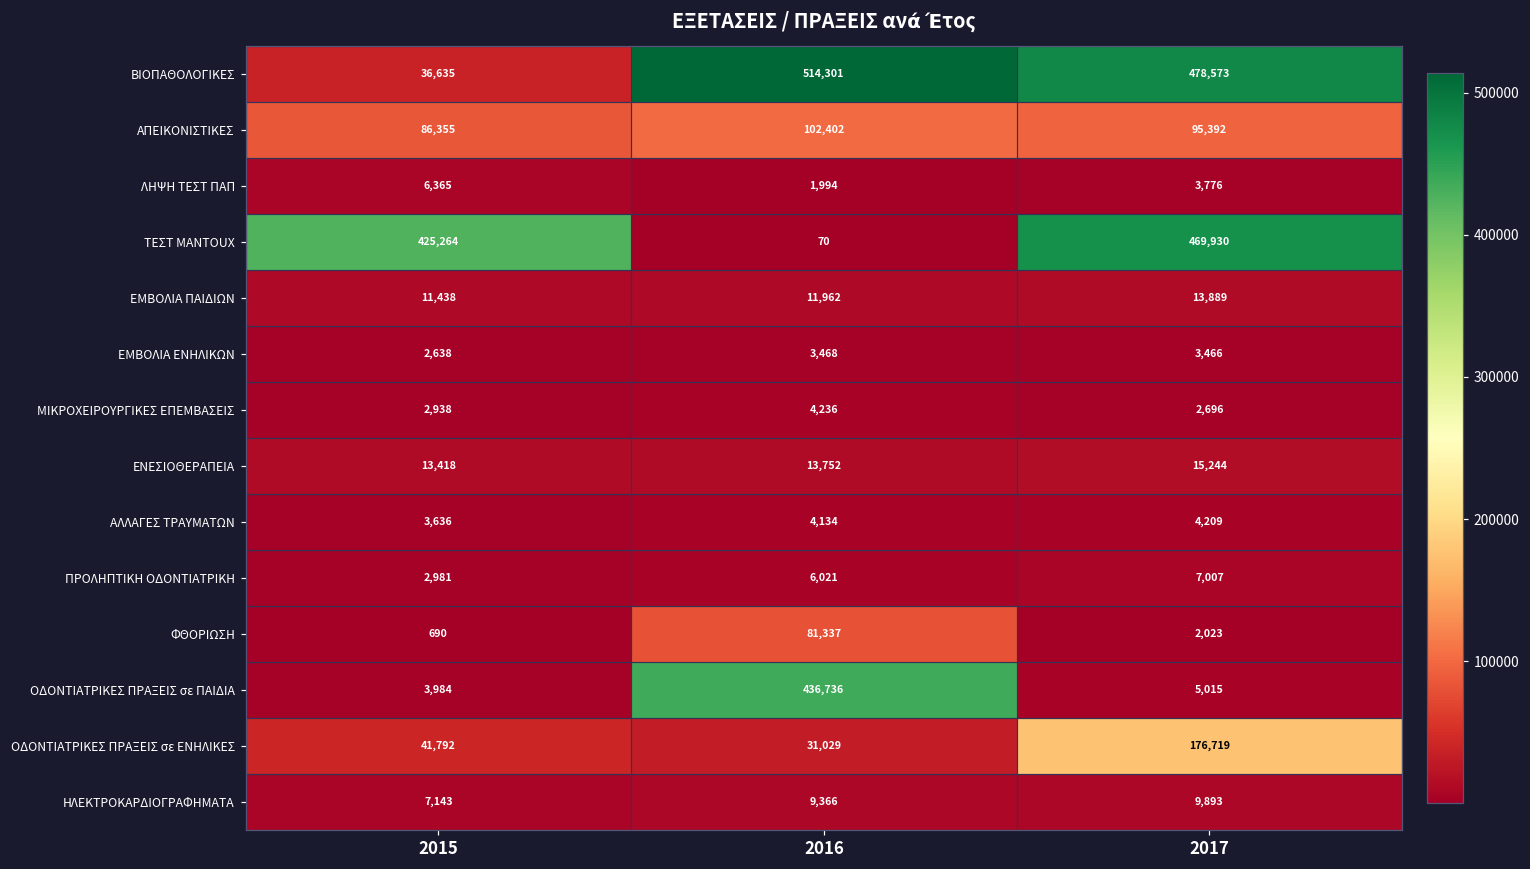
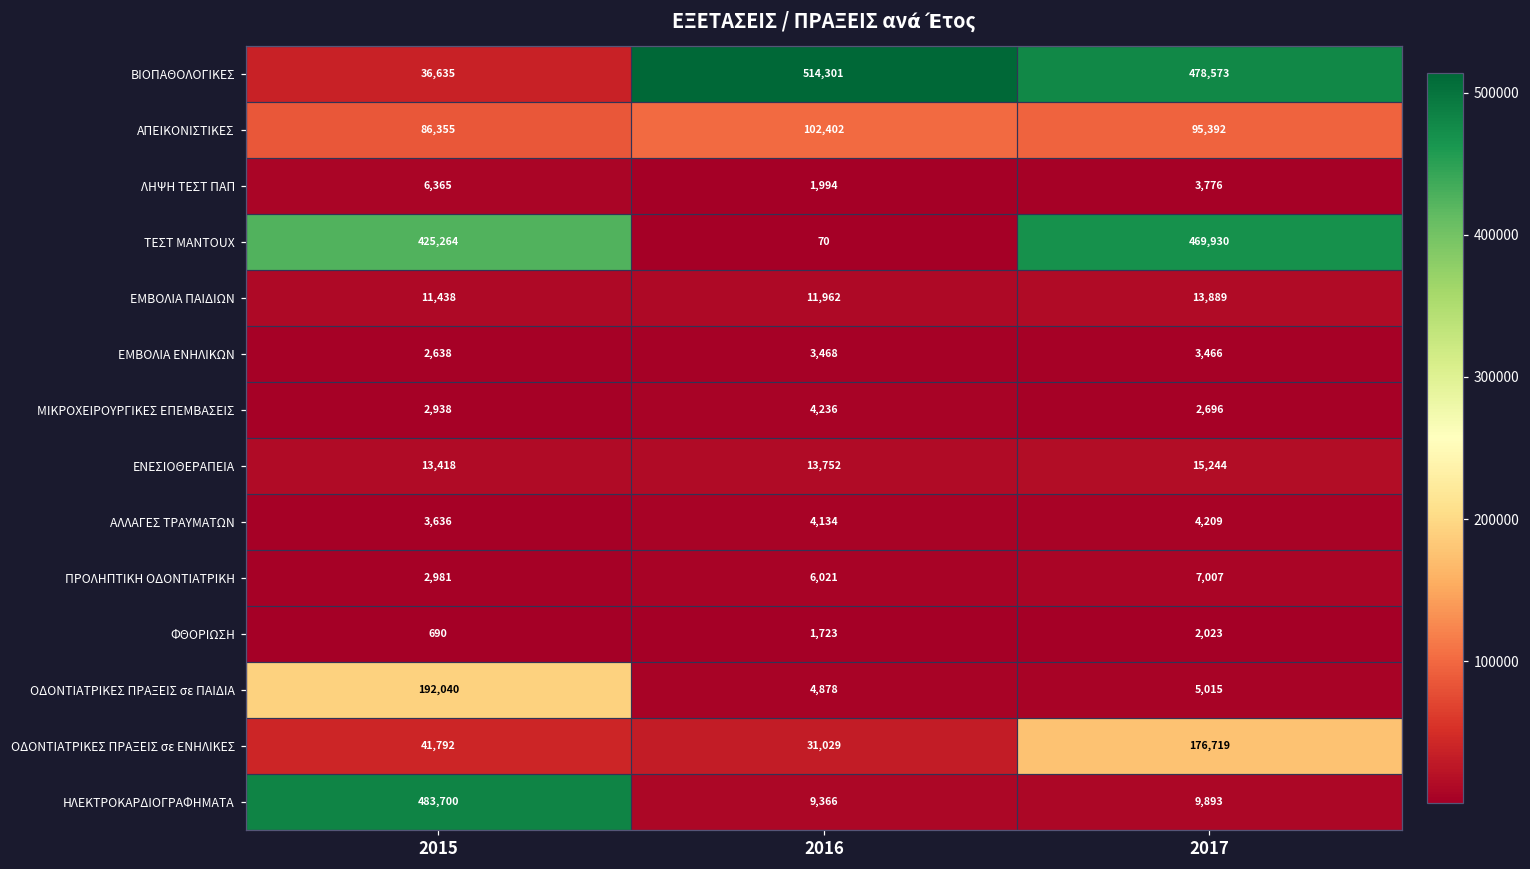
ΦΘΟΡΙΩΣΗ, 2016: 81,337 -> 1,723
ΟΔΟΝΤΙΑΤΡΙΚΕΣ ΠΡΑΞΕΙΣ σε ΠΑΙΔΙΑ, 2015: 3,984 -> 192,040
ΟΔΟΝΤΙΑΤΡΙΚΕΣ ΠΡΑΞΕΙΣ σε ΠΑΙΔΙΑ, 2016: 436,736 -> 4,878
ΗΛΕΚΤΡΟΚΑΡΔΙΟΓΡΑΦΗΜΑΤΑ, 2015: 7,143 -> 483,700
